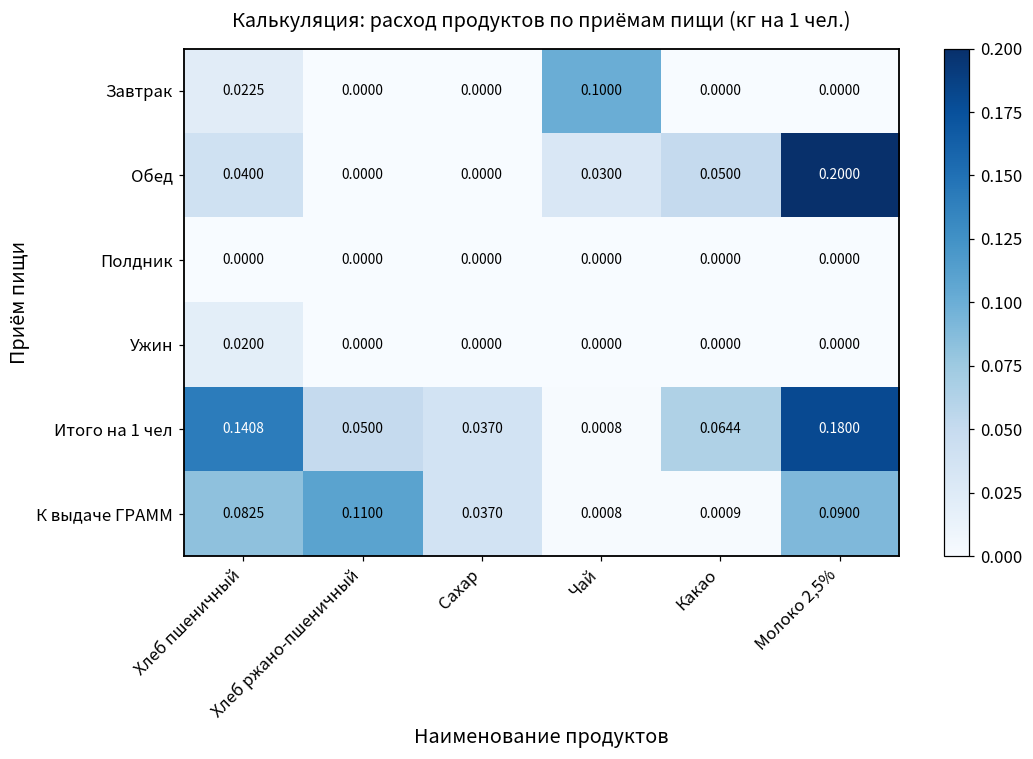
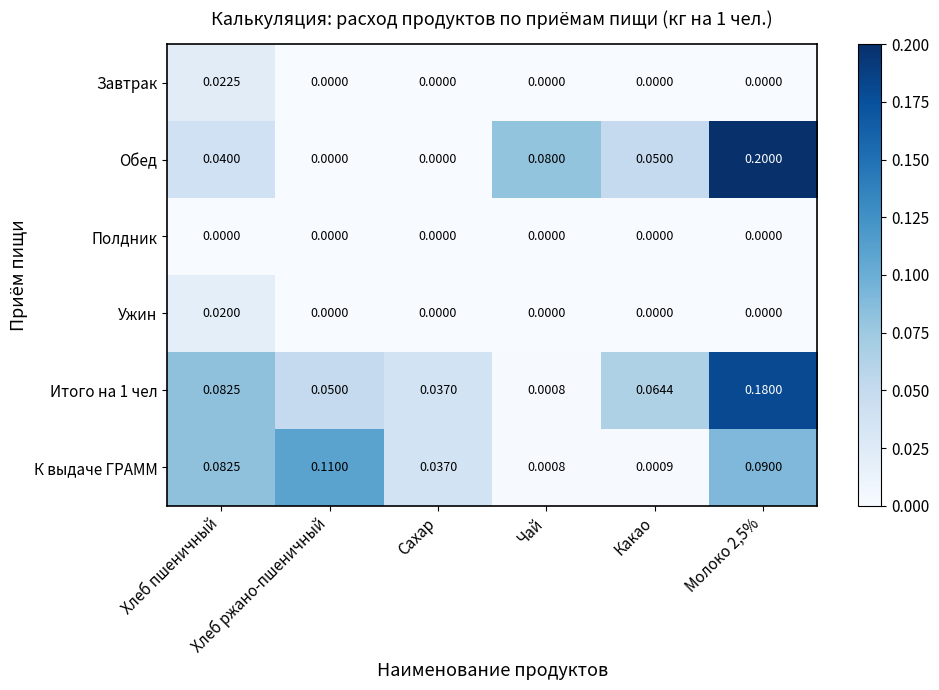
Завтрак, Чай: 0.1000 -> 0.0000
Обед, Чай: 0.0300 -> 0.0800
Итого на 1 чел, Хлеб пшеничный: 0.1408 -> 0.0825
